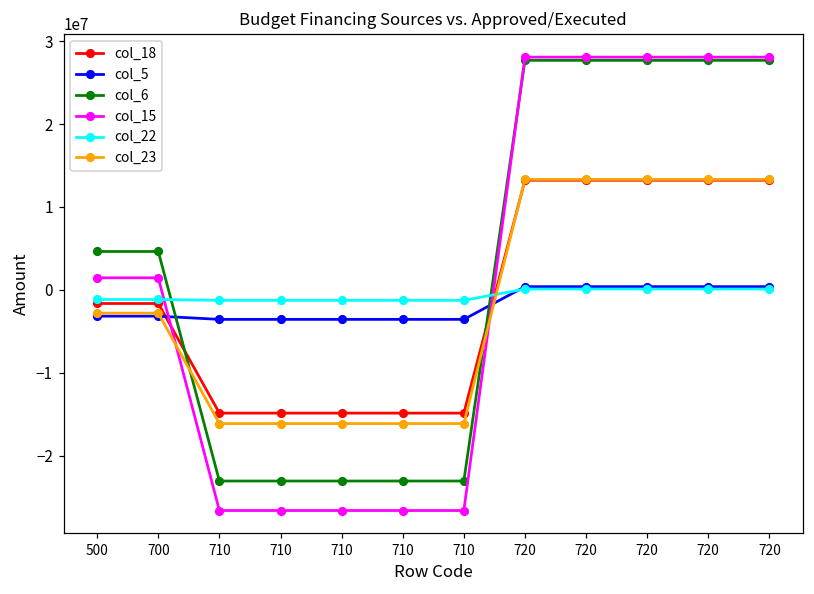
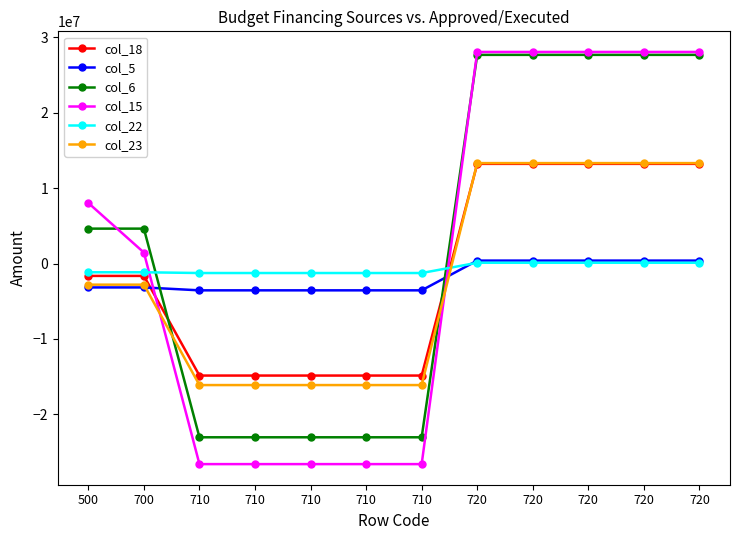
col_15, 500: 1000000 -> 8000000
